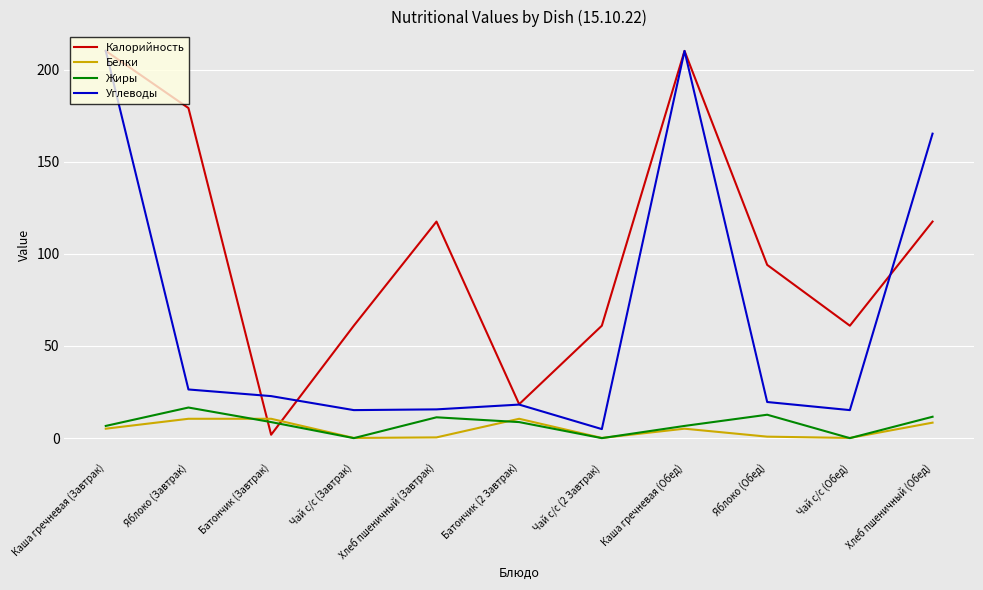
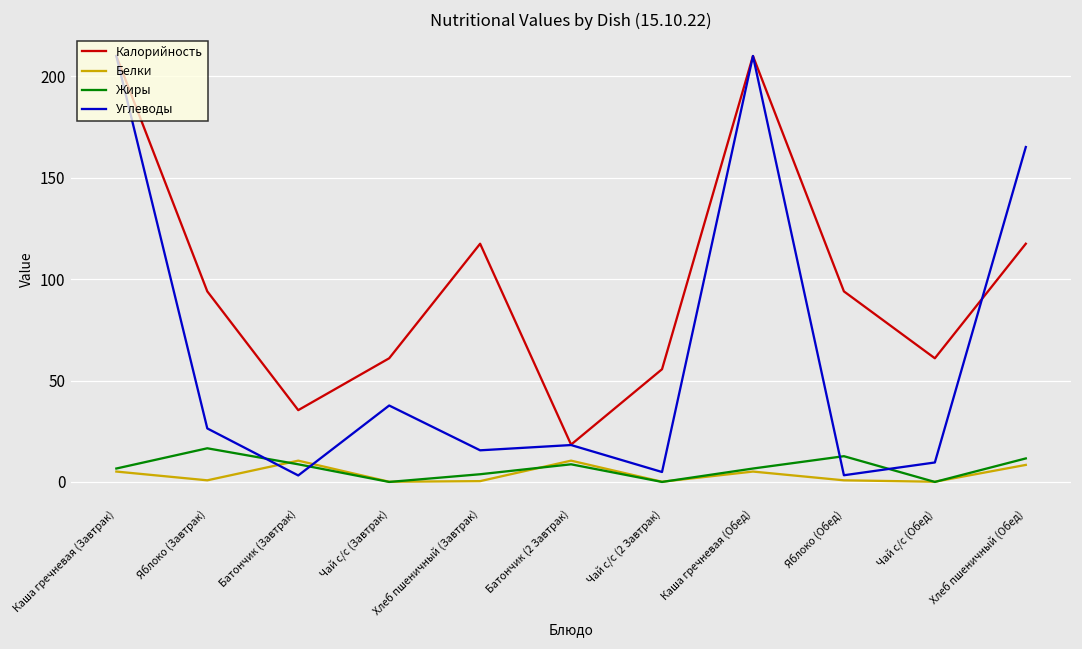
Калорийность, Яблоко (Завтрак): 179 -> 94
Белки, Яблоко (Завтрак): 11 -> 1
Калорийность, Батончик (Завтрак): 2 -> 35
Углеводы, Батончик (Завтрак): 23 -> 3
Углеводы, Чай с/с (Завтрак): 15 -> 38
Жиры, Хлеб пшеничный (Завтрак): 11 -> 4
Калорийность, Чай с/с (2 Завтрак): 61 -> 56
Углеводы, Яблоко (Обед): 20 -> 3
Углеводы, Чай с/с (Обед): 15 -> 10
